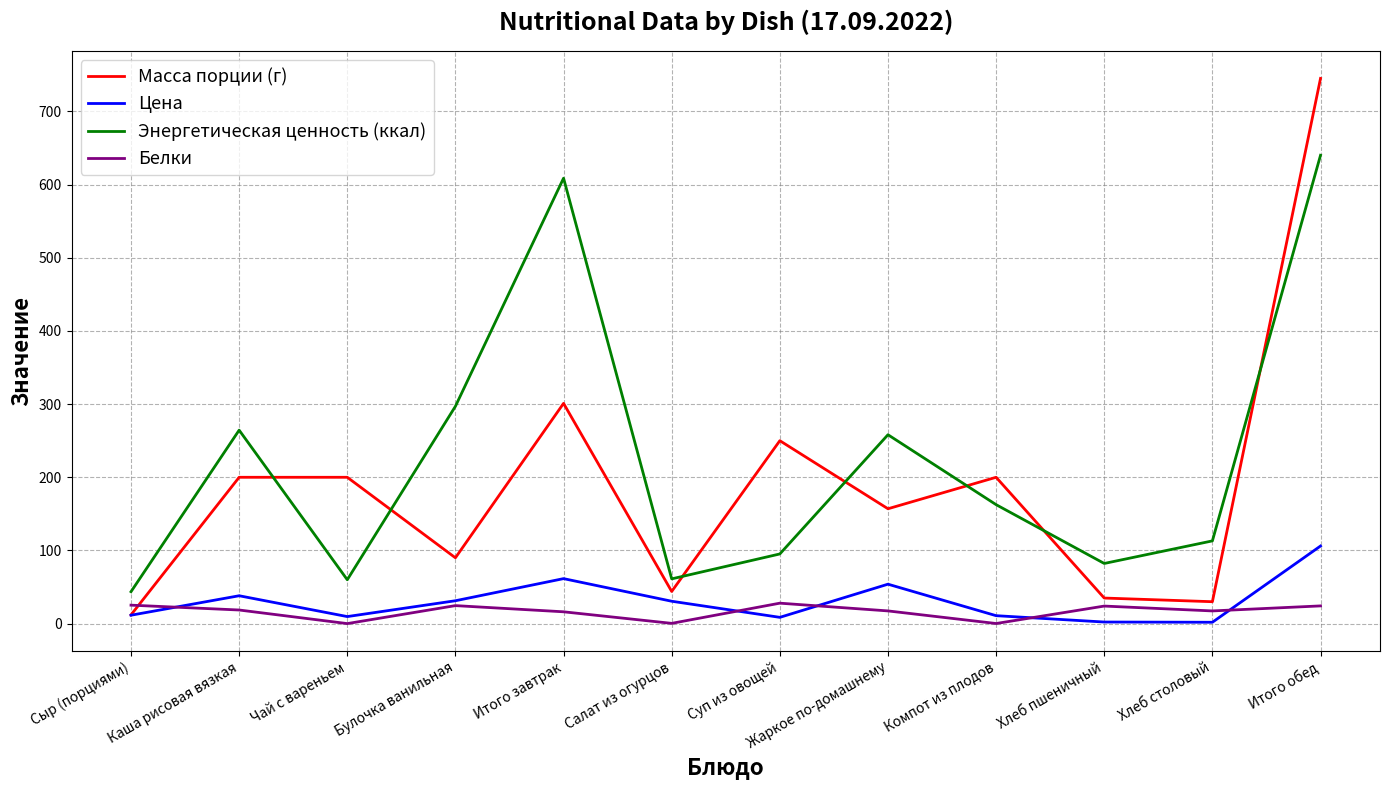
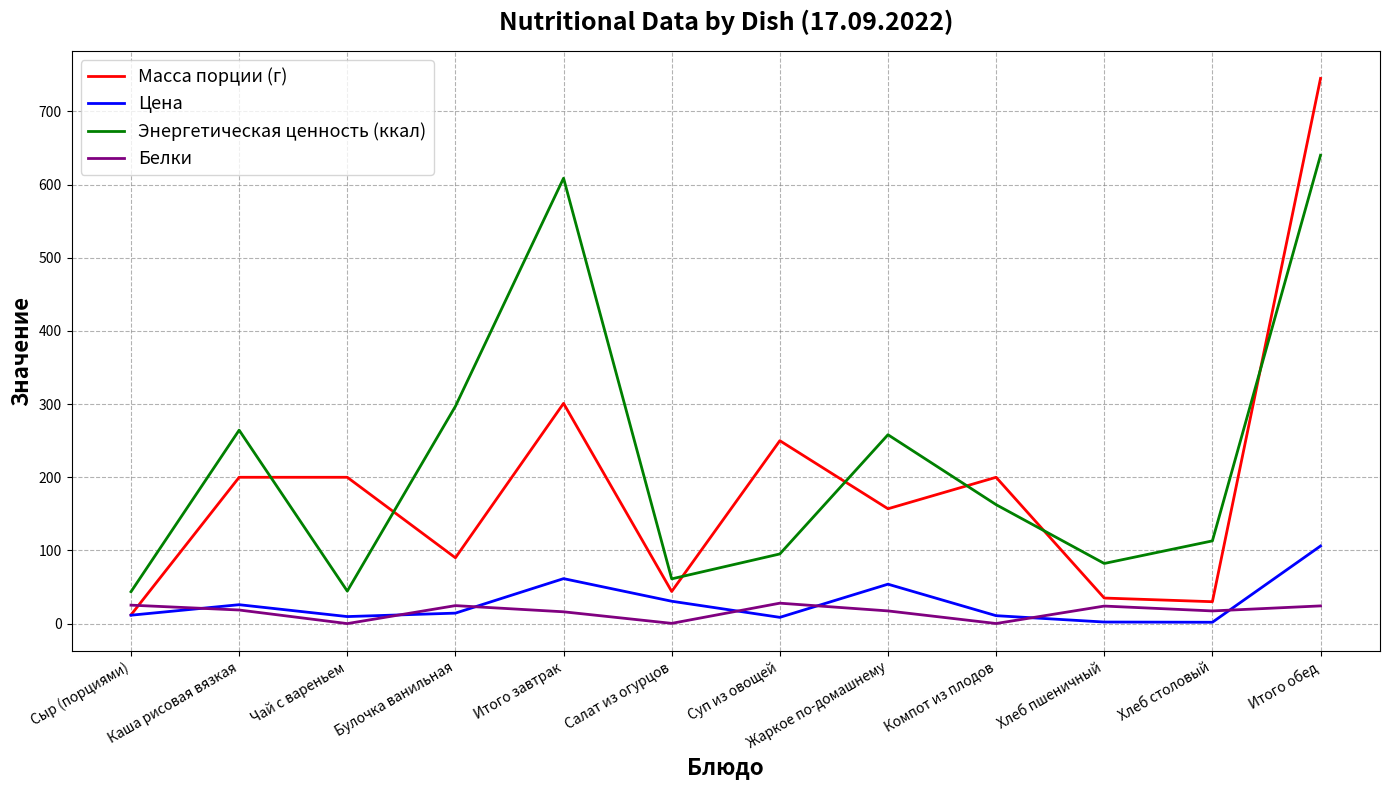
Цена, Каша рисовая вязкая: 40 -> 30
Энергетическая ценность (ккал), Чай с вареньем: 60 -> 40
Цена, Булочка ванильная: 30 -> 10
